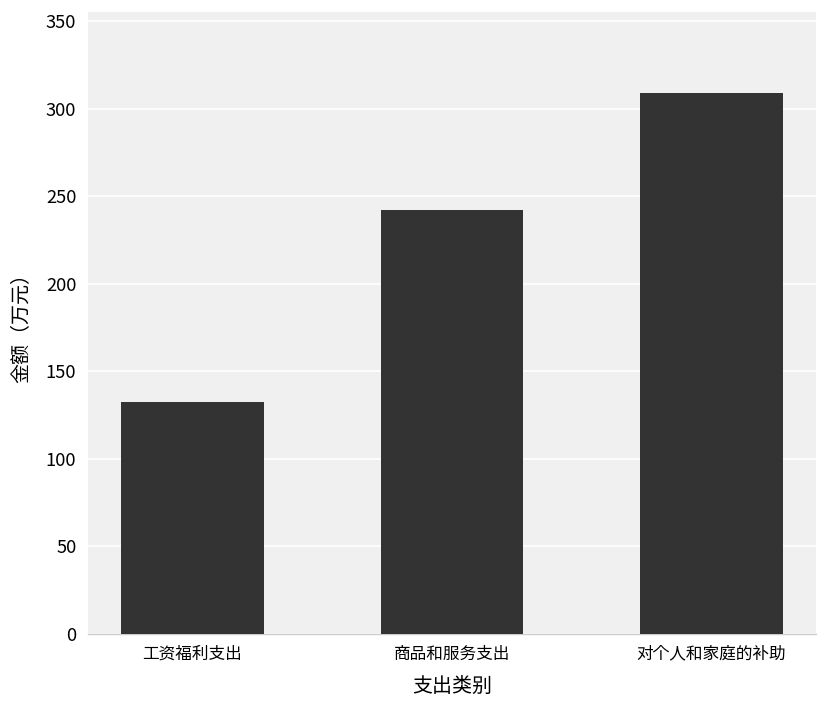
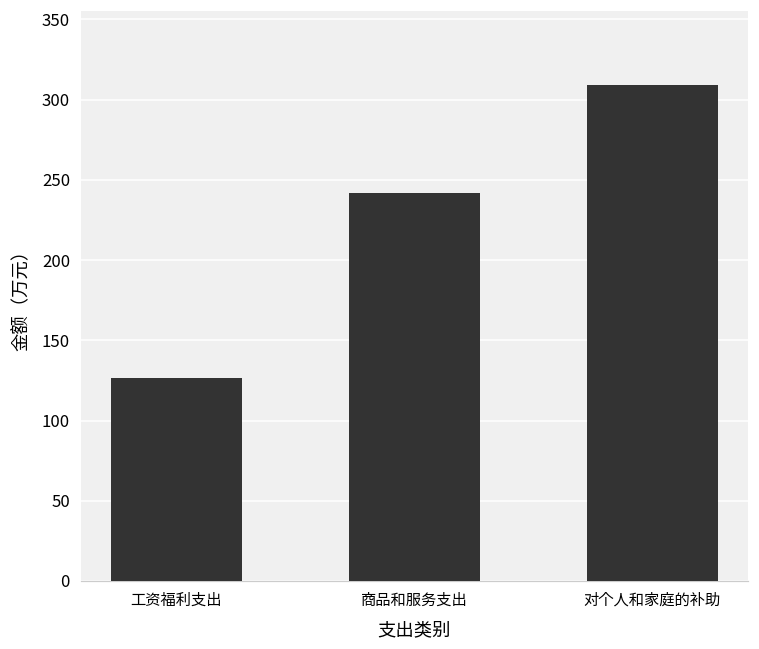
工资福利支出: 132 -> 126
